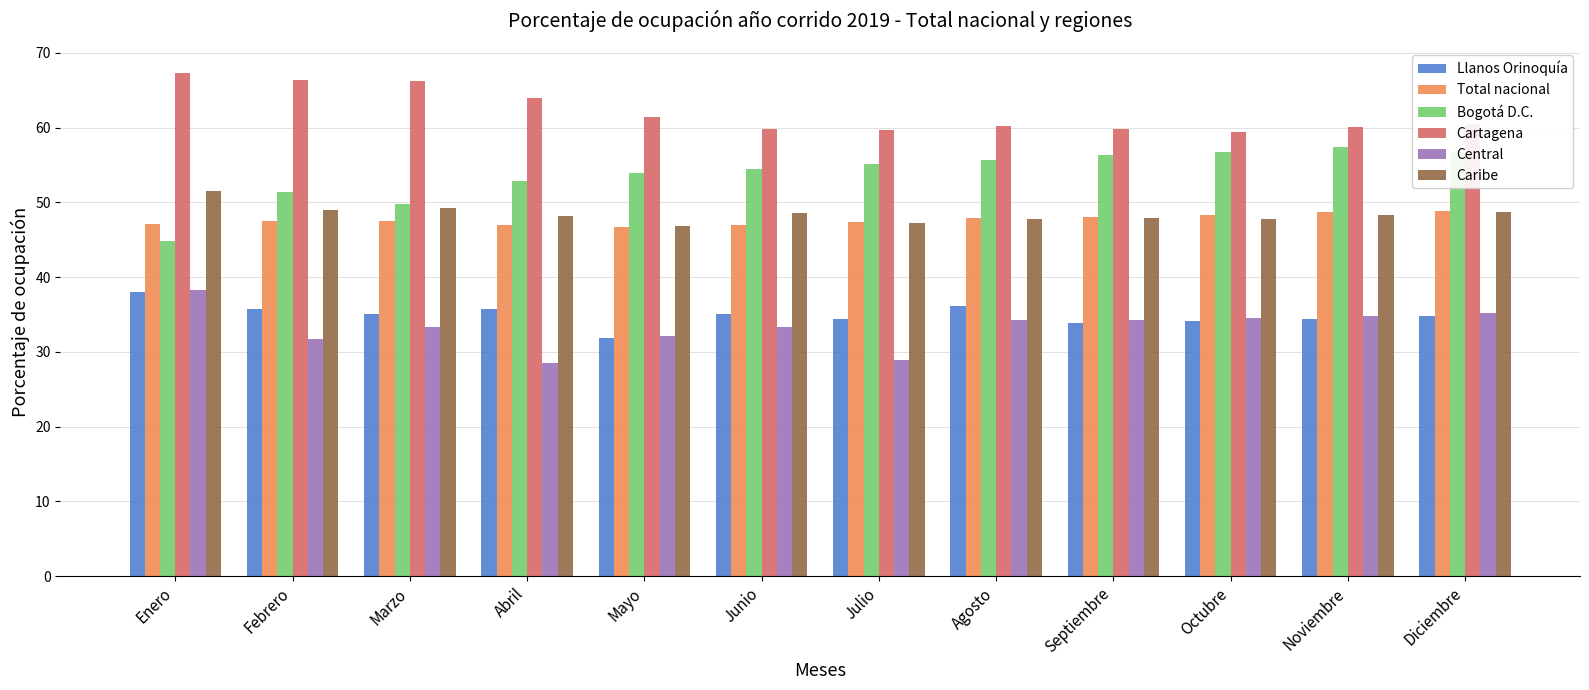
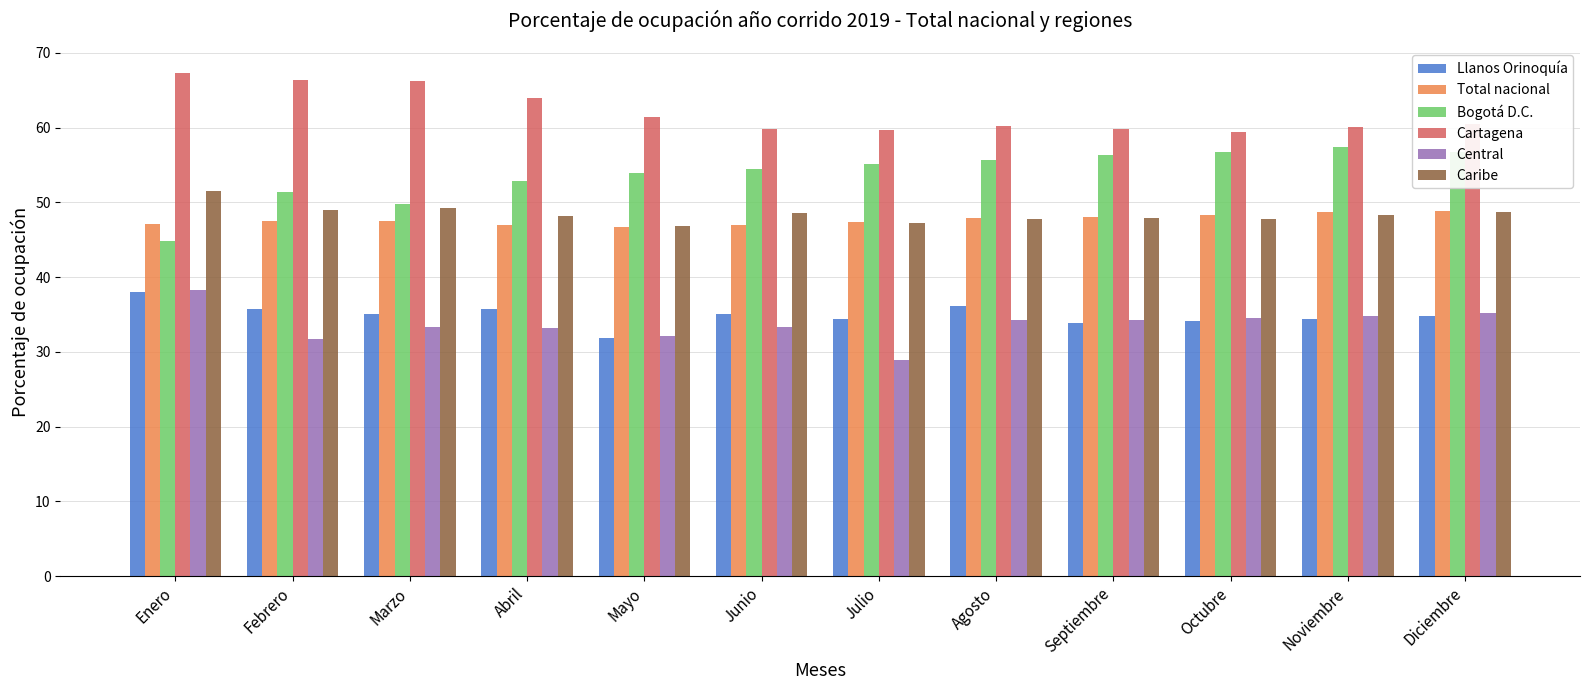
Central, Abril: 29 -> 33
